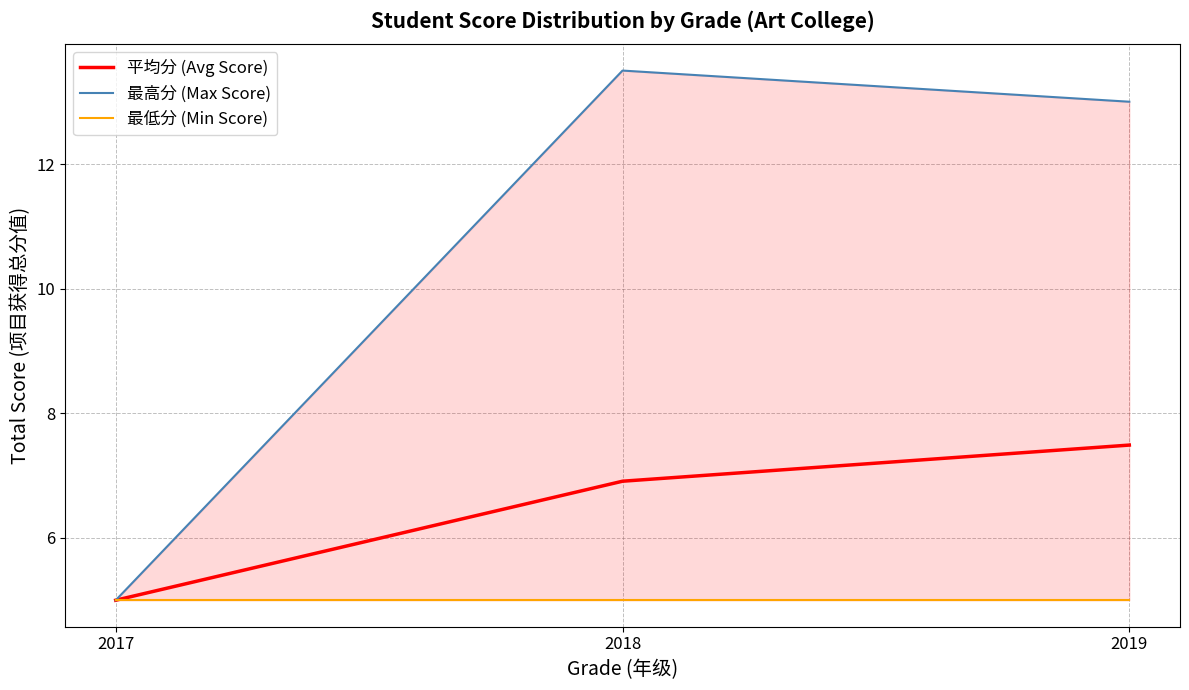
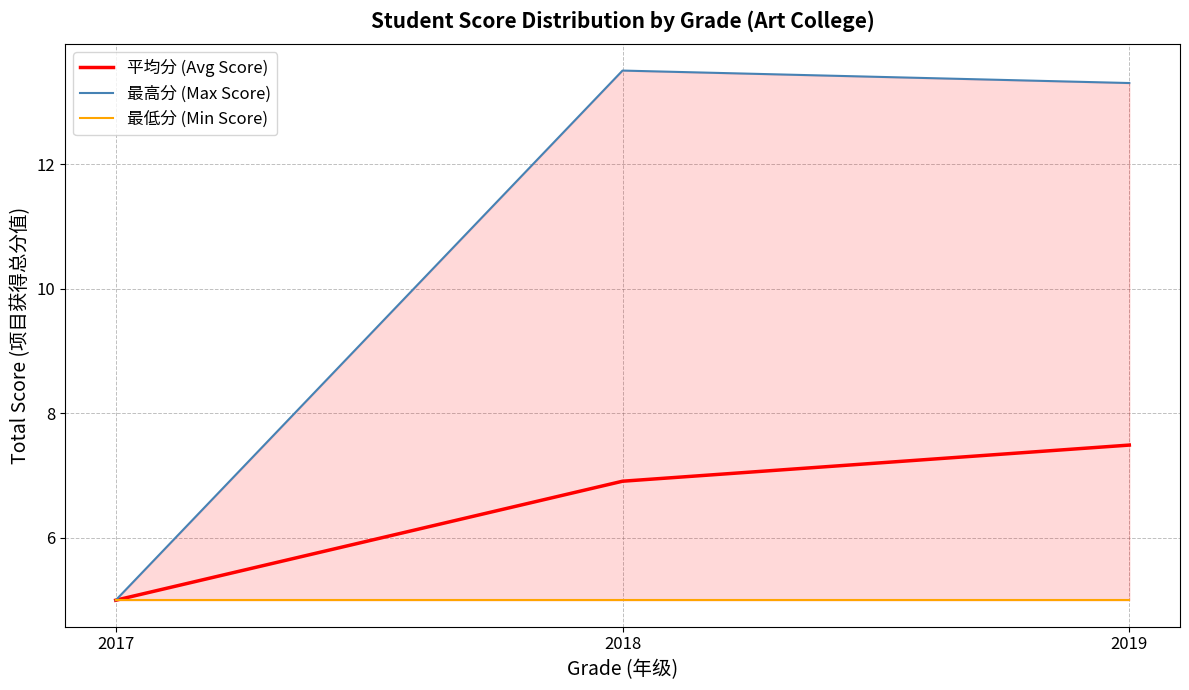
最高分 (Max Score), 2019: 13.0 -> 13.3
